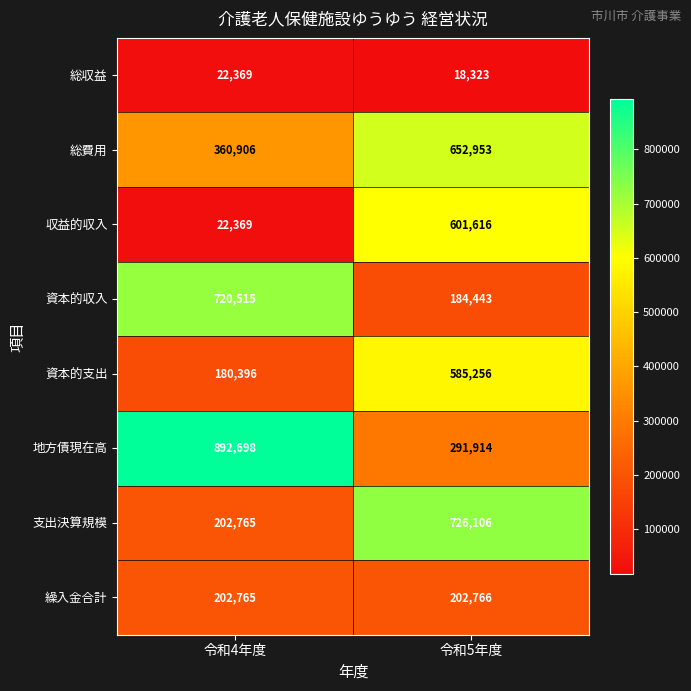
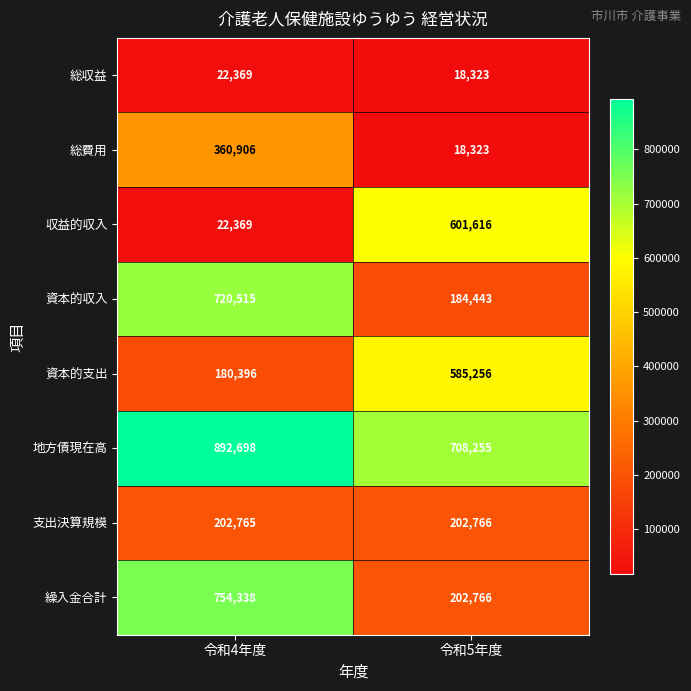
総費用, 令和5年度: 652,953 -> 18,323
地方債現在高, 令和5年度: 291,914 -> 708,255
支出決算規模, 令和5年度: 726,106 -> 202,766
繰入金合計, 令和4年度: 202,765 -> 754,338
